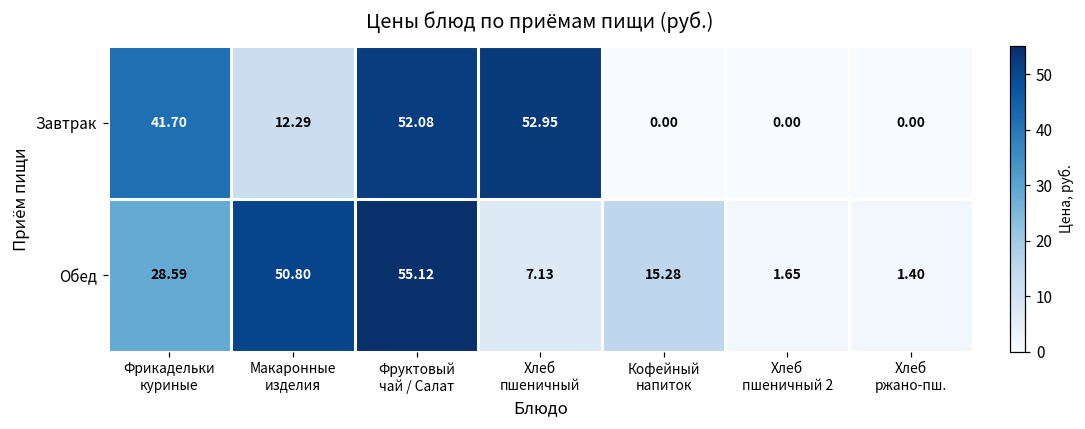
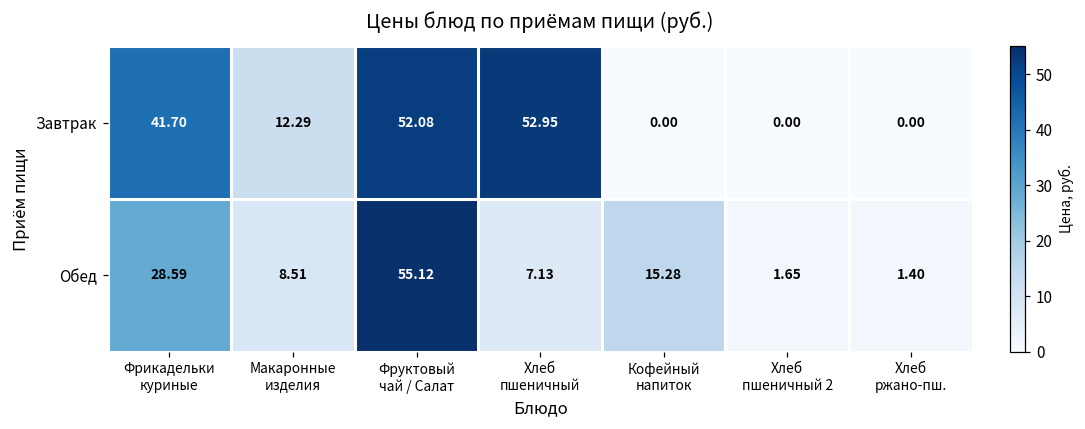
Обед, Макаронные изделия: 50.80 -> 8.51
